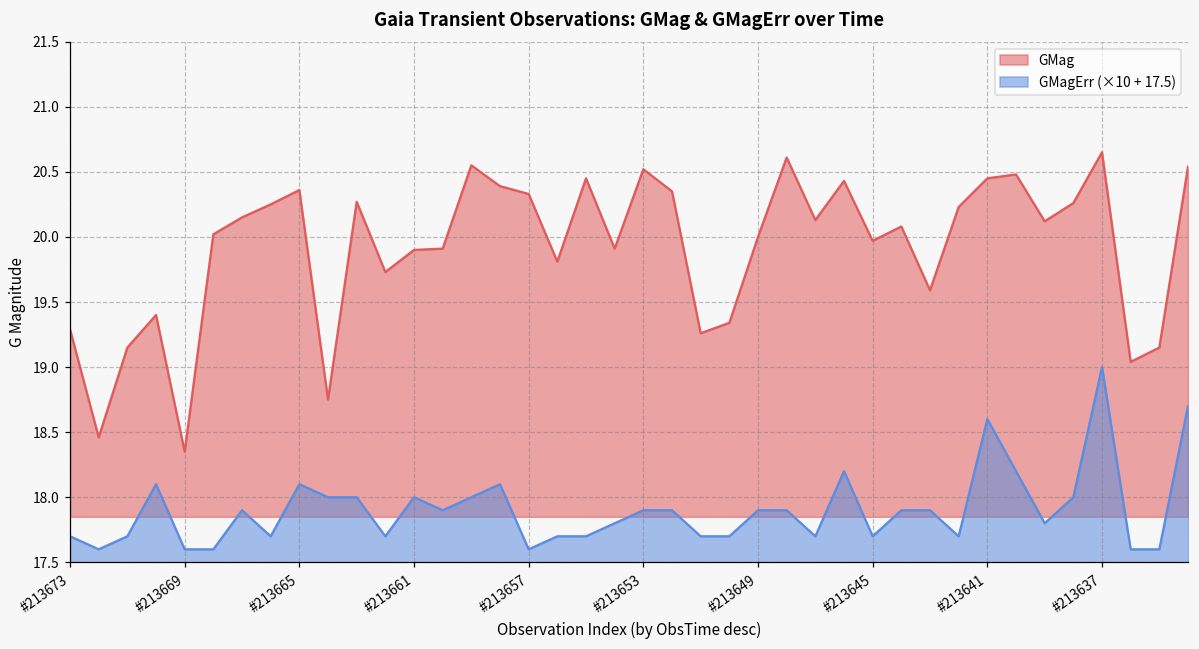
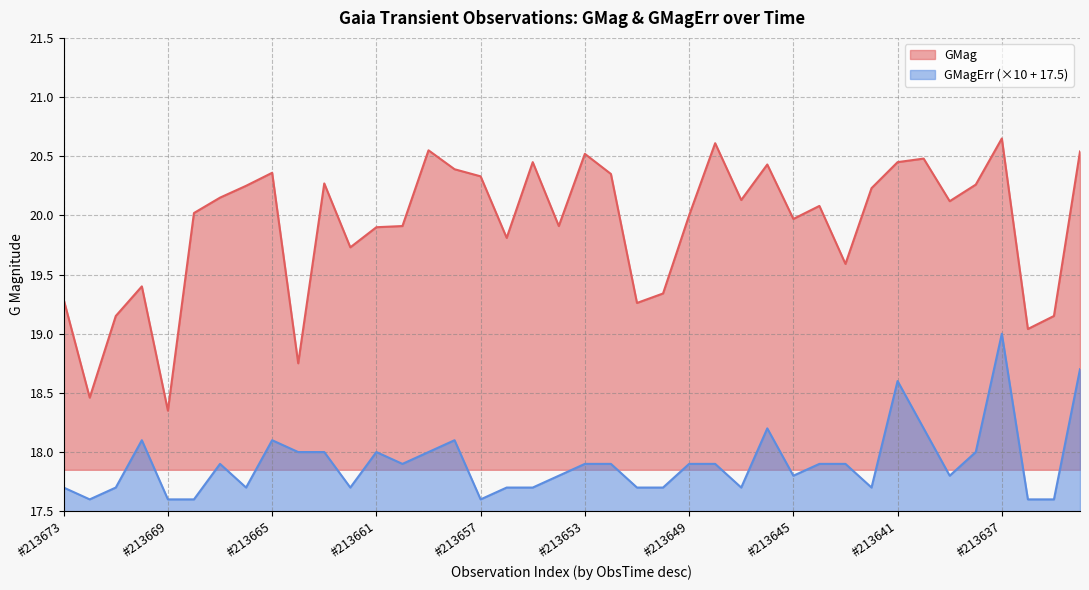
GMagErr (×10 + 17.5), #213645: 17.70 -> 17.80
